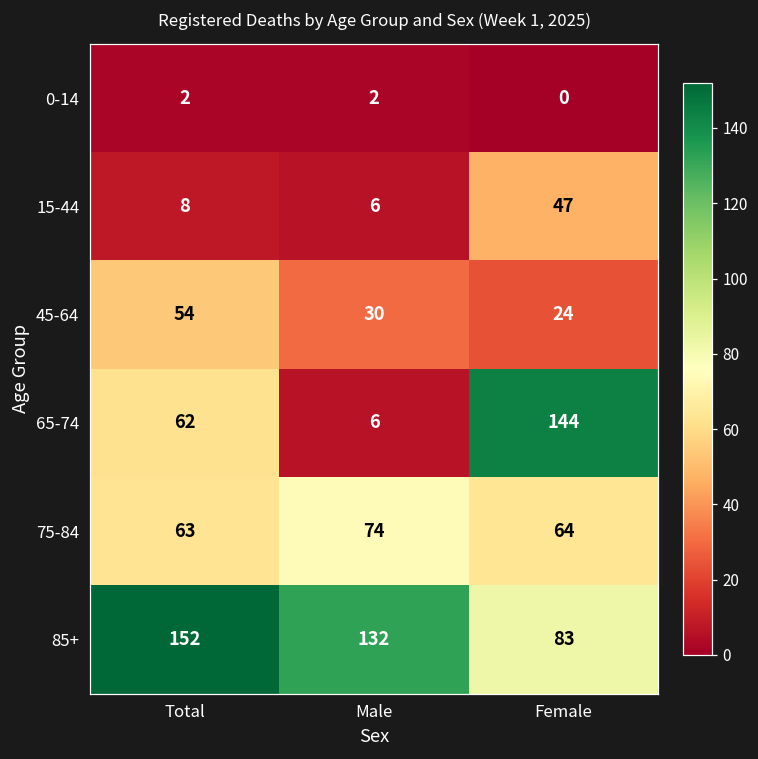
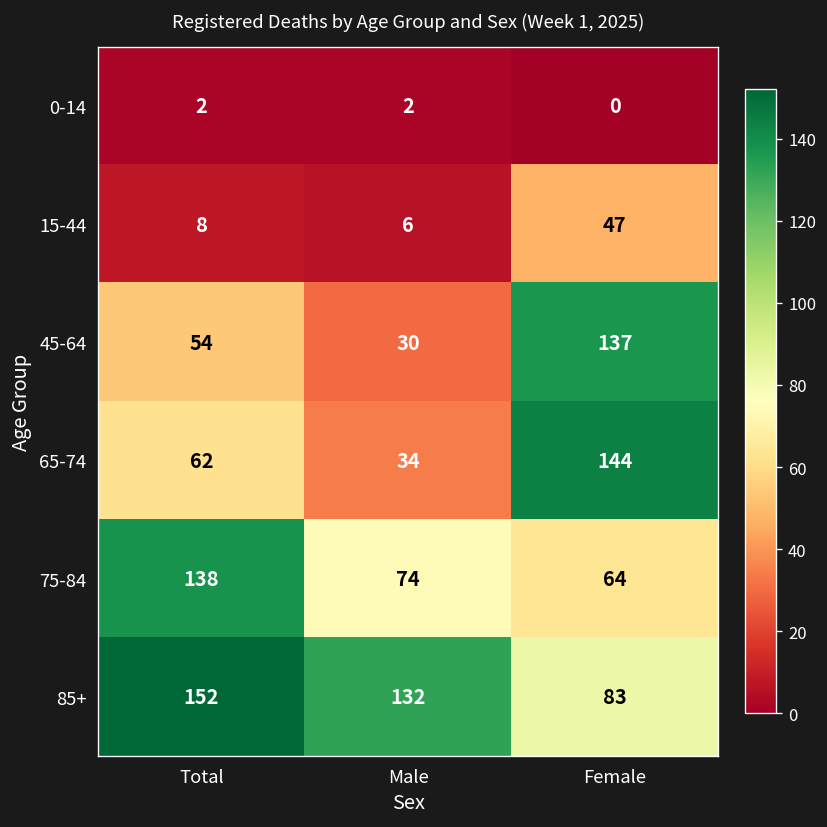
45-64, Female: 24 -> 137
65-74, Male: 6 -> 34
75-84, Total: 63 -> 138
